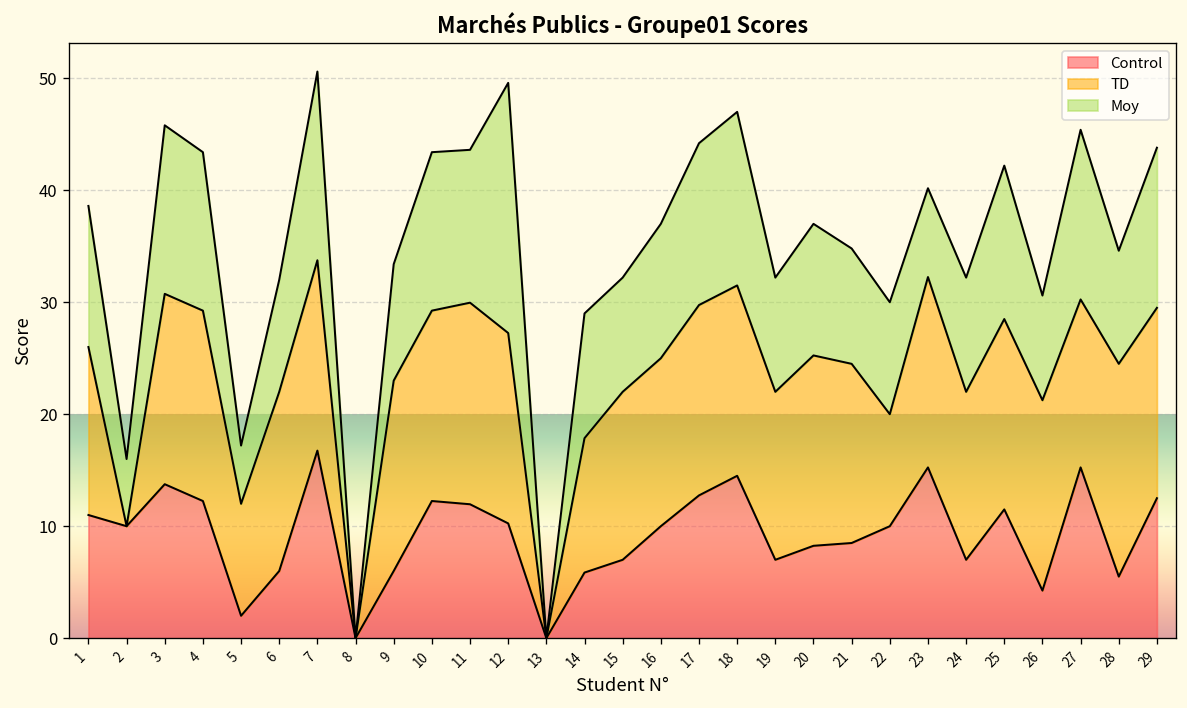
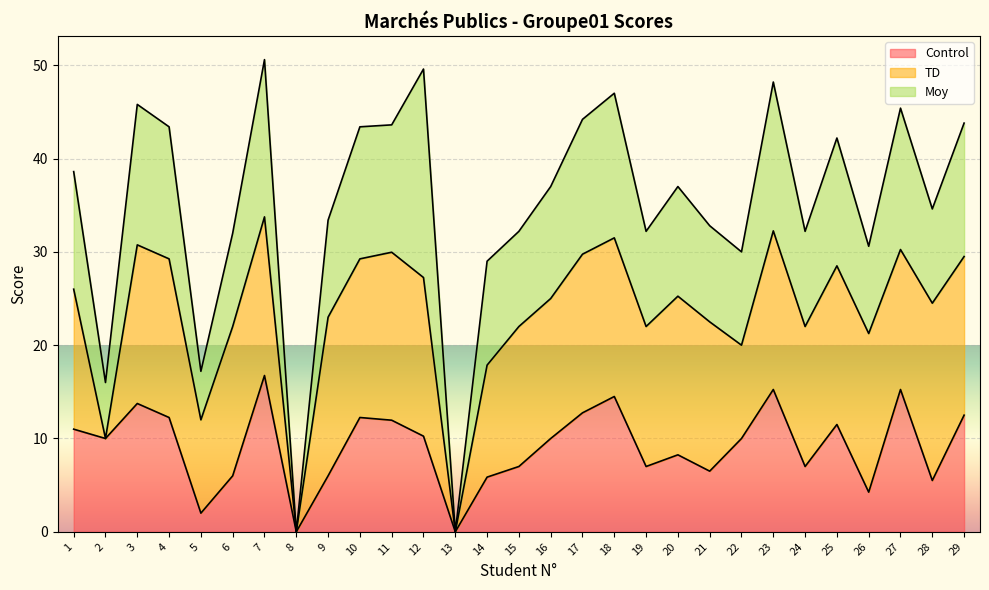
Control, 21: 9 -> 7
Moy, 23: 8 -> 16
